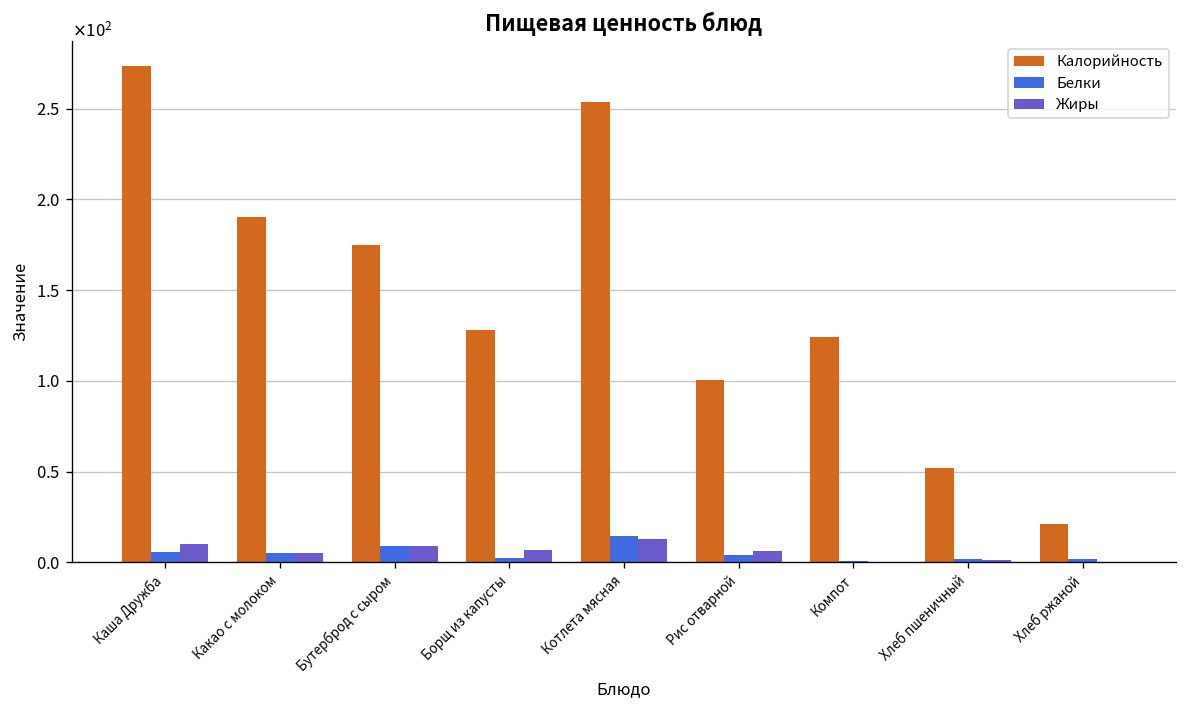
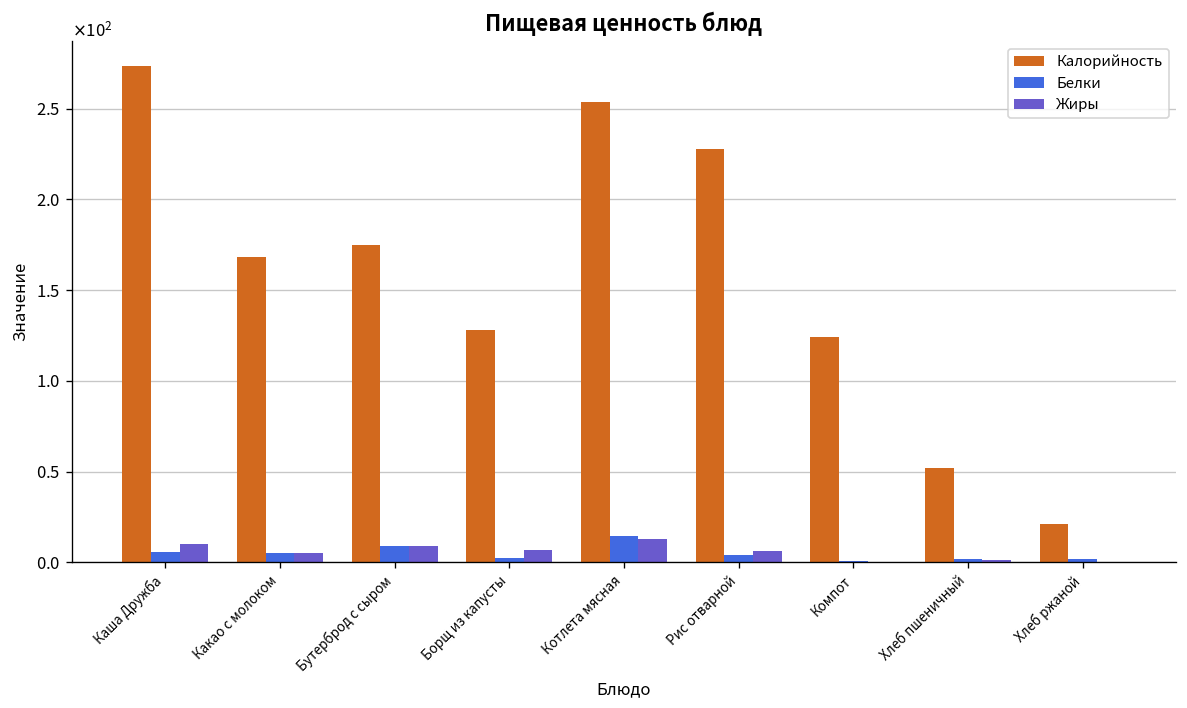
Калорийность, Какао с молоком: 190 -> 168
Калорийность, Рис отварной: 100 -> 228
